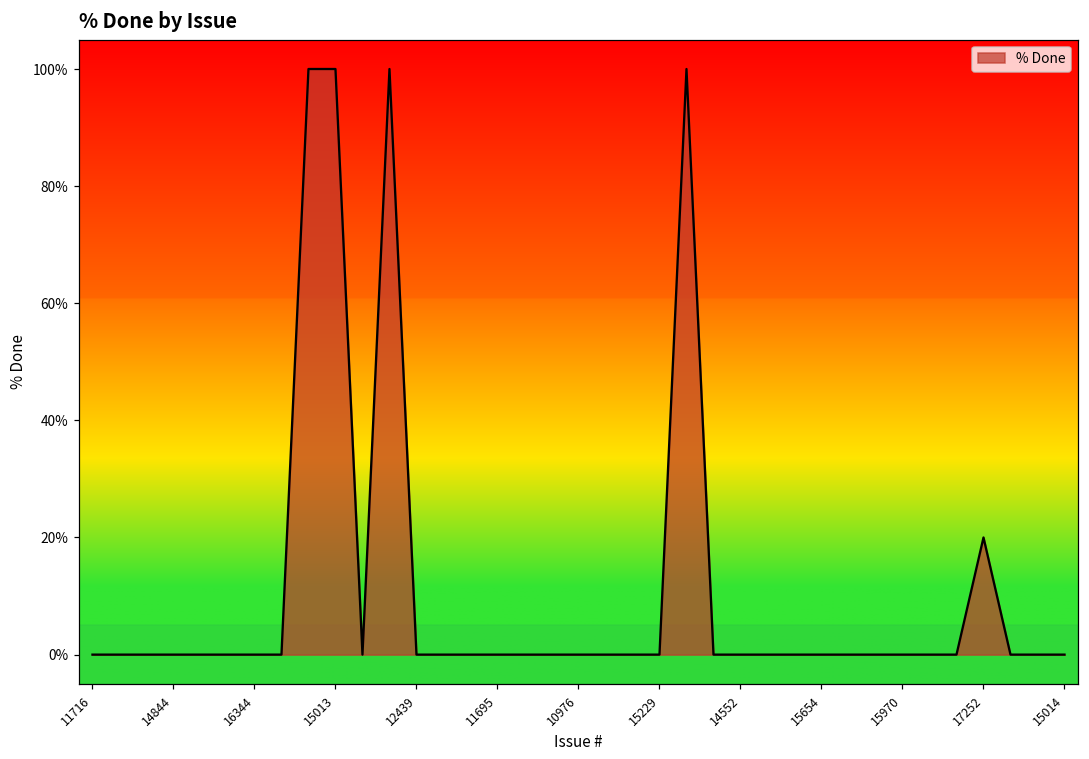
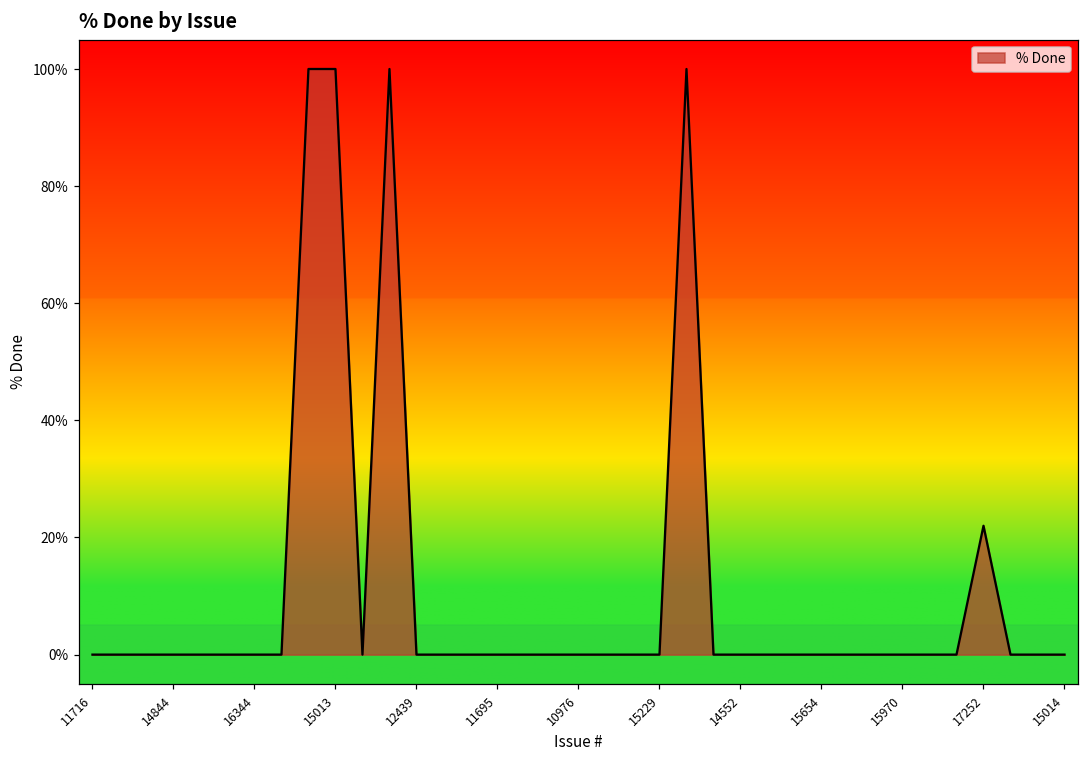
17252: 20% -> 22%
